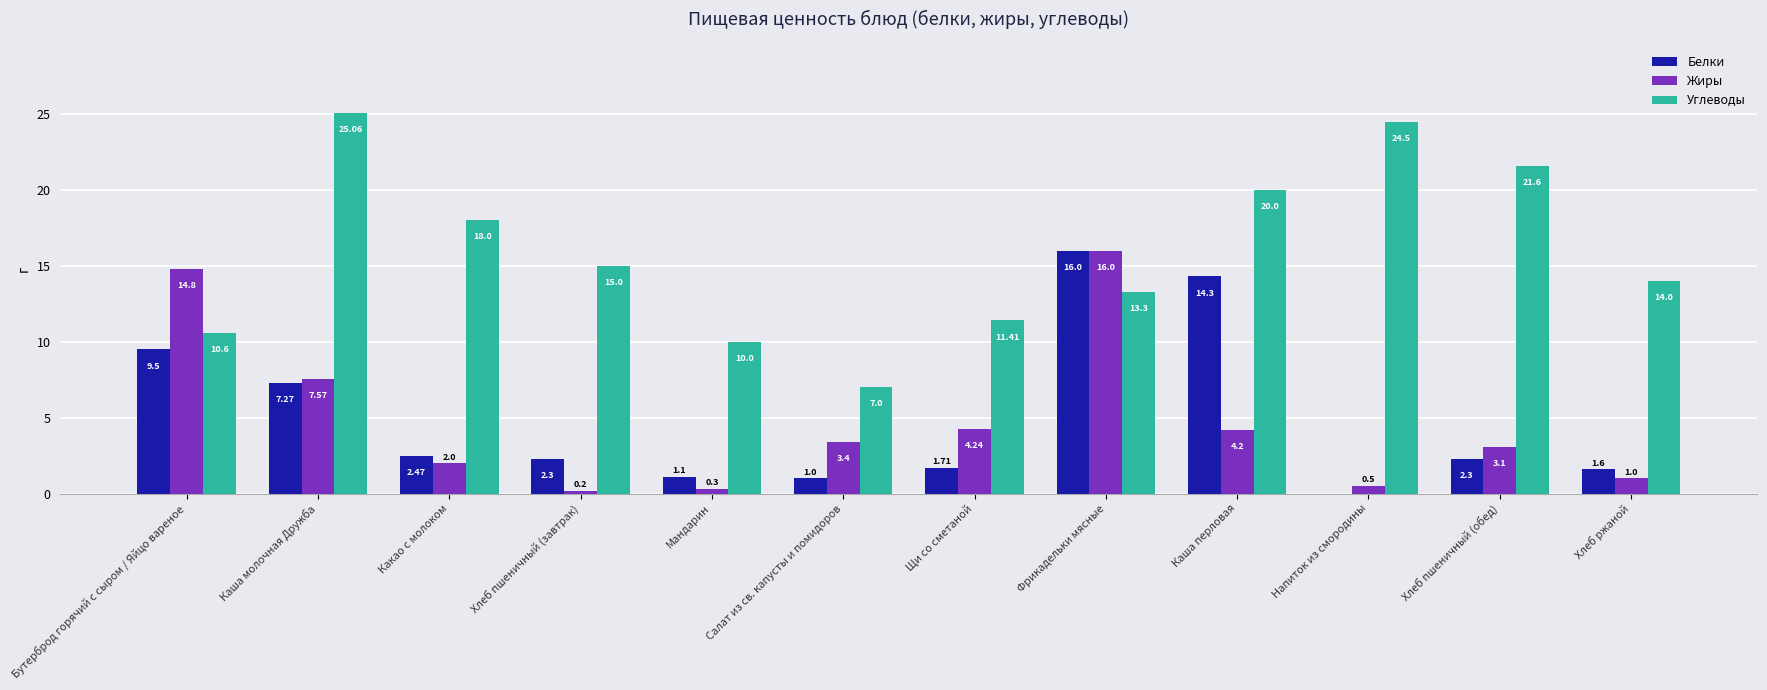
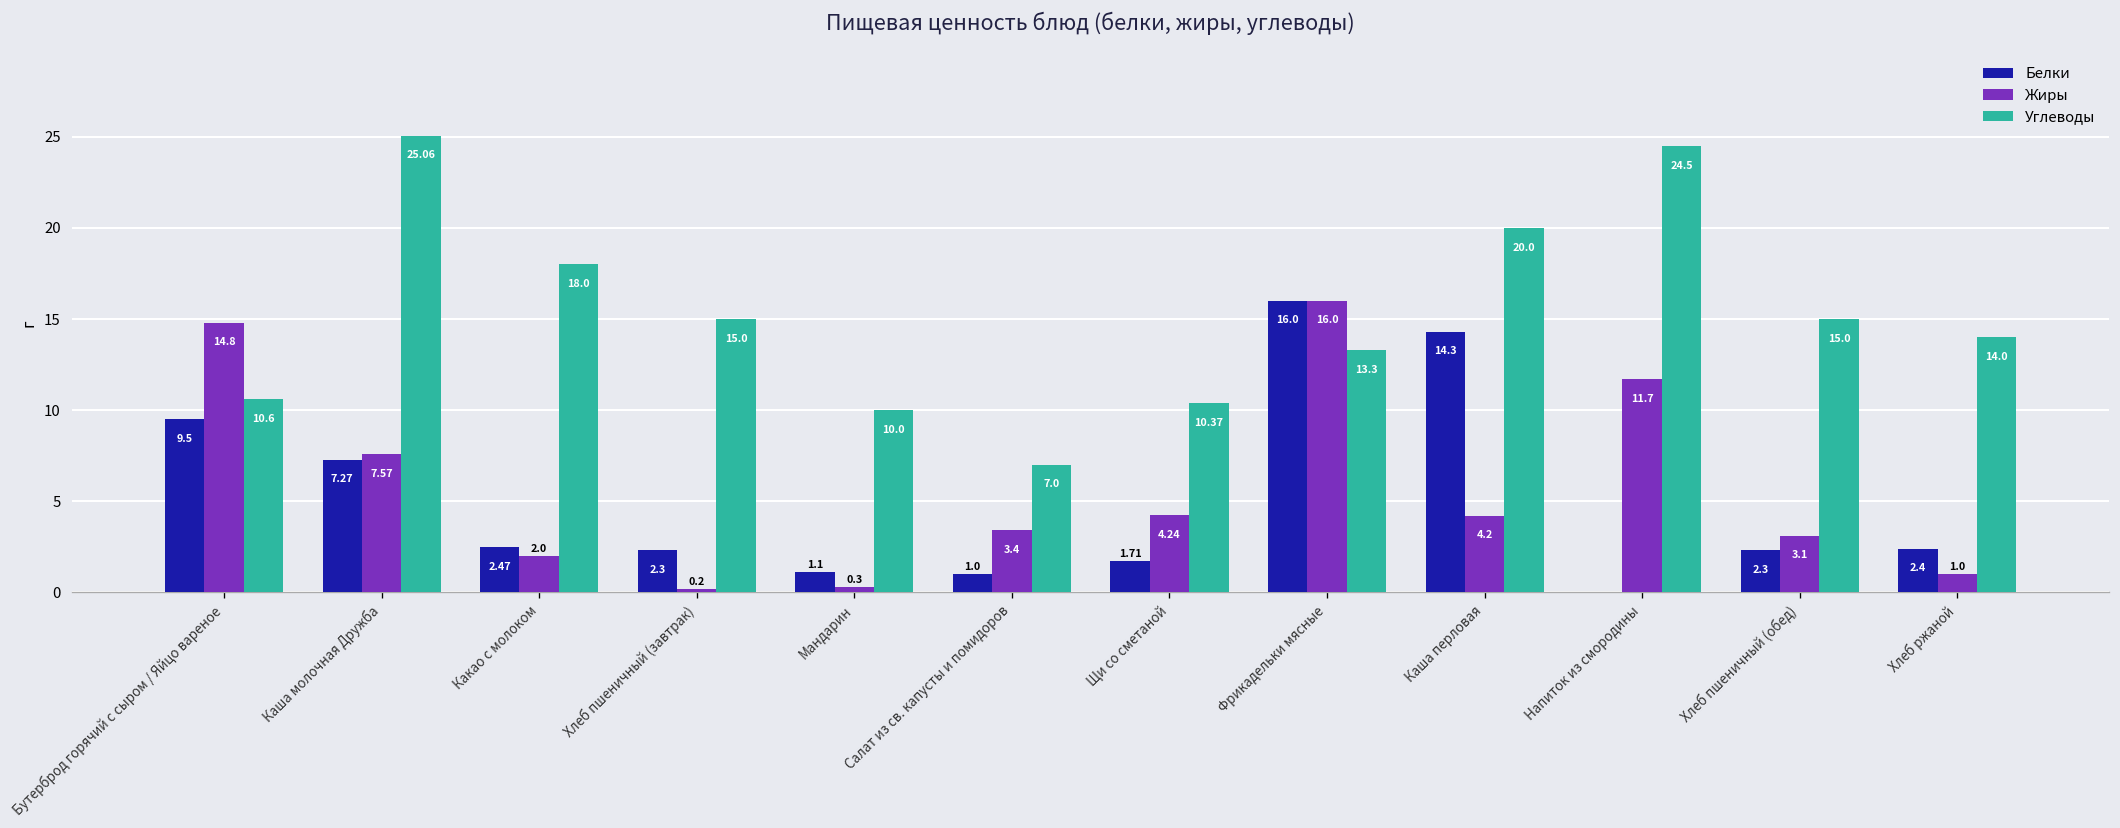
Углеводы, Щи со сметаной: 11.41 -> 10.37
Жиры, Напиток из смородины: 0.5 -> 11.7
Углеводы, Хлеб пшеничный (обед): 21.6 -> 15.0
Белки, Хлеб ржаной: 1.6 -> 2.4
